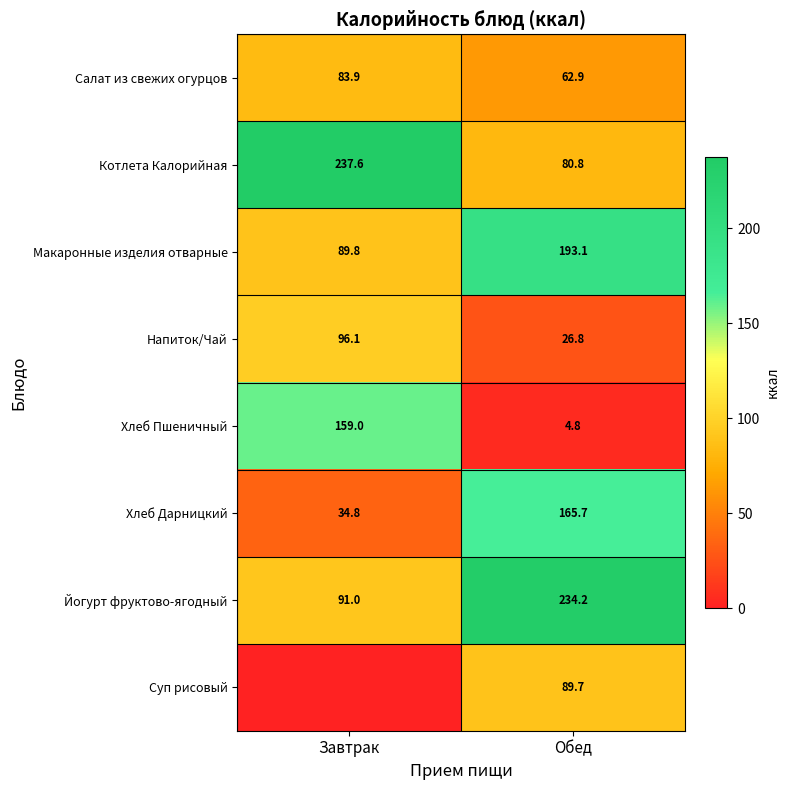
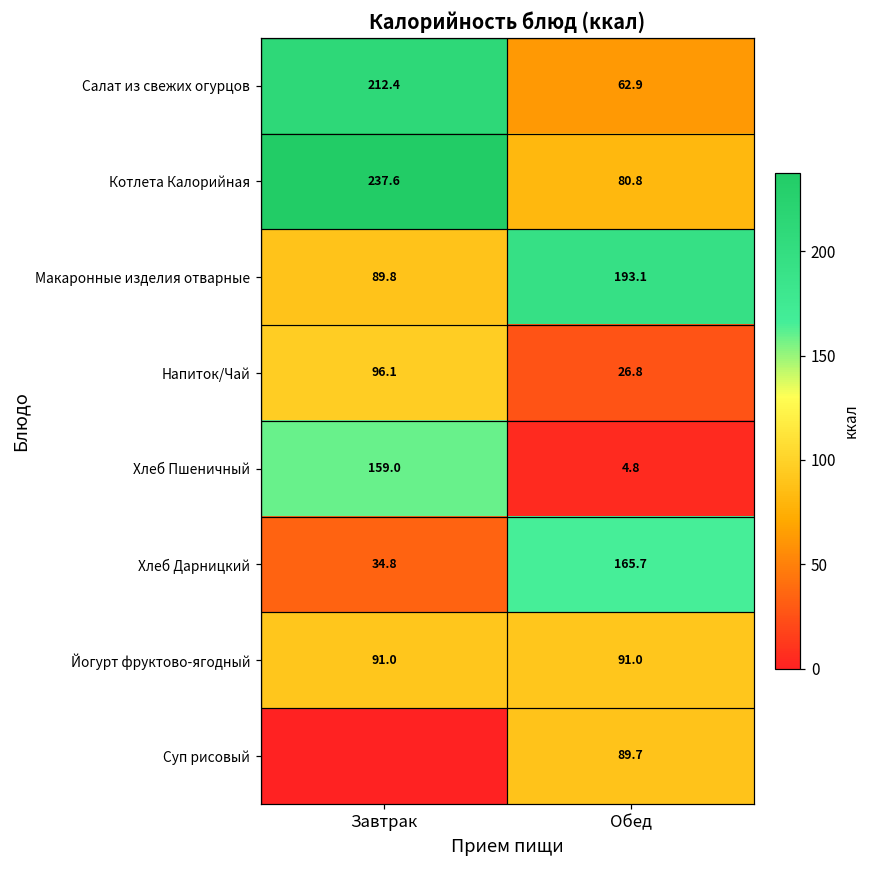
Салат из свежих огурцов, Завтрак: 83.9 -> 212.4
Йогурт фруктово-ягодный, Обед: 234.2 -> 91.0
